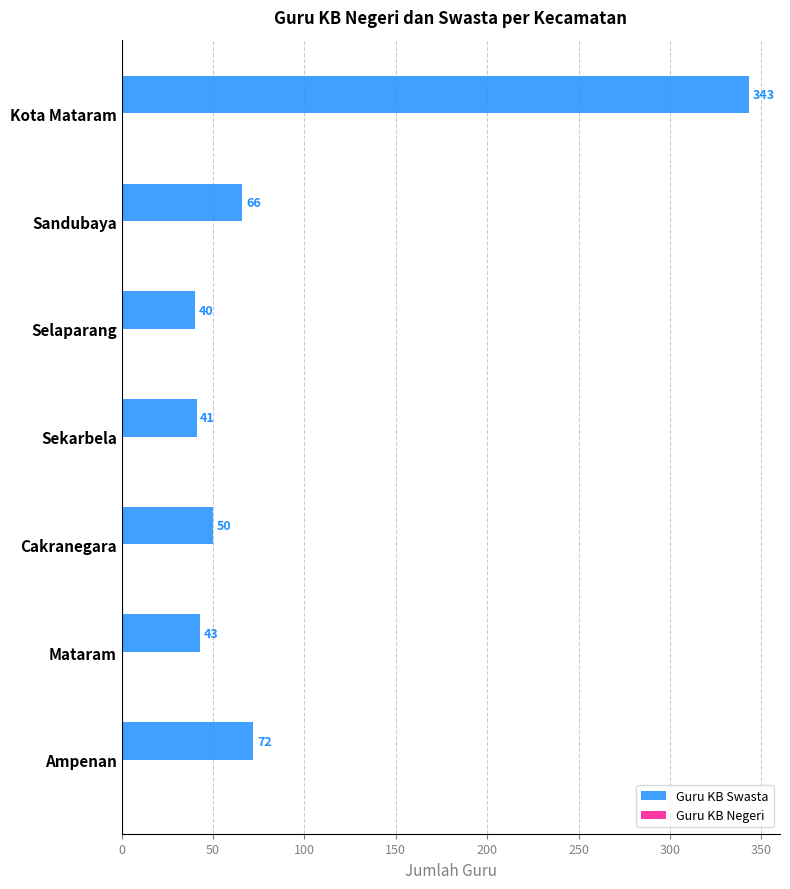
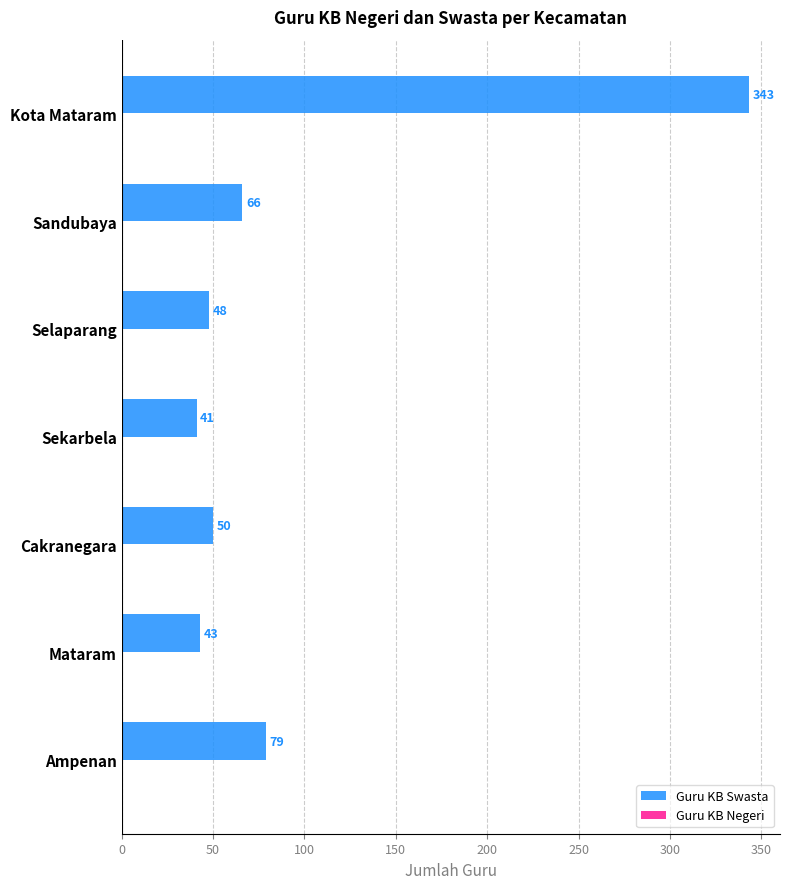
Guru KB Swasta, Selaparang: 40 -> 48
Guru KB Swasta, Ampenan: 72 -> 79
